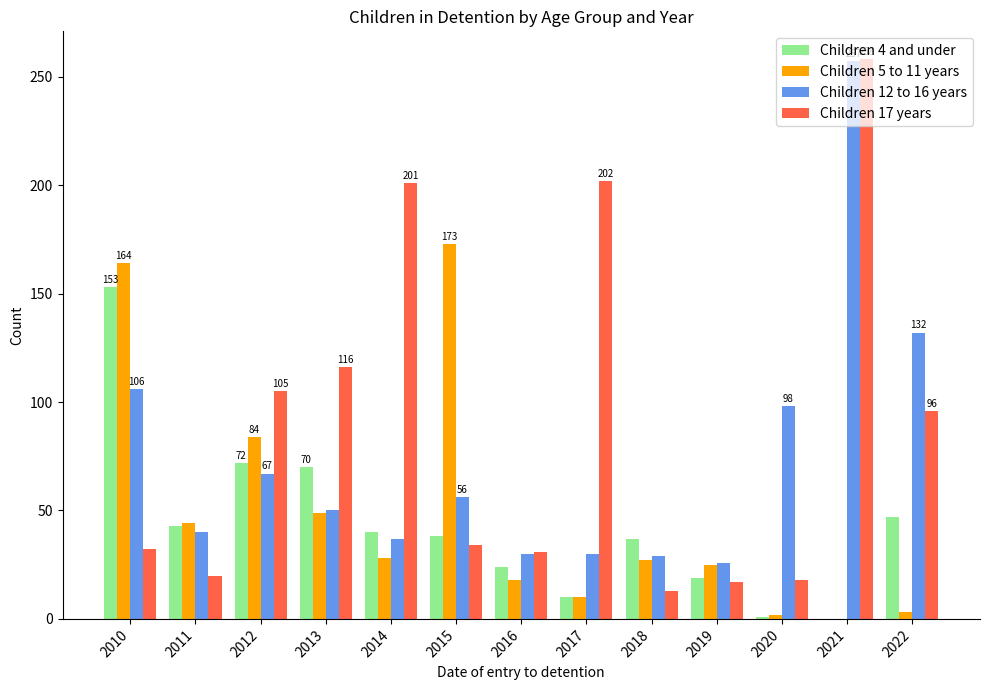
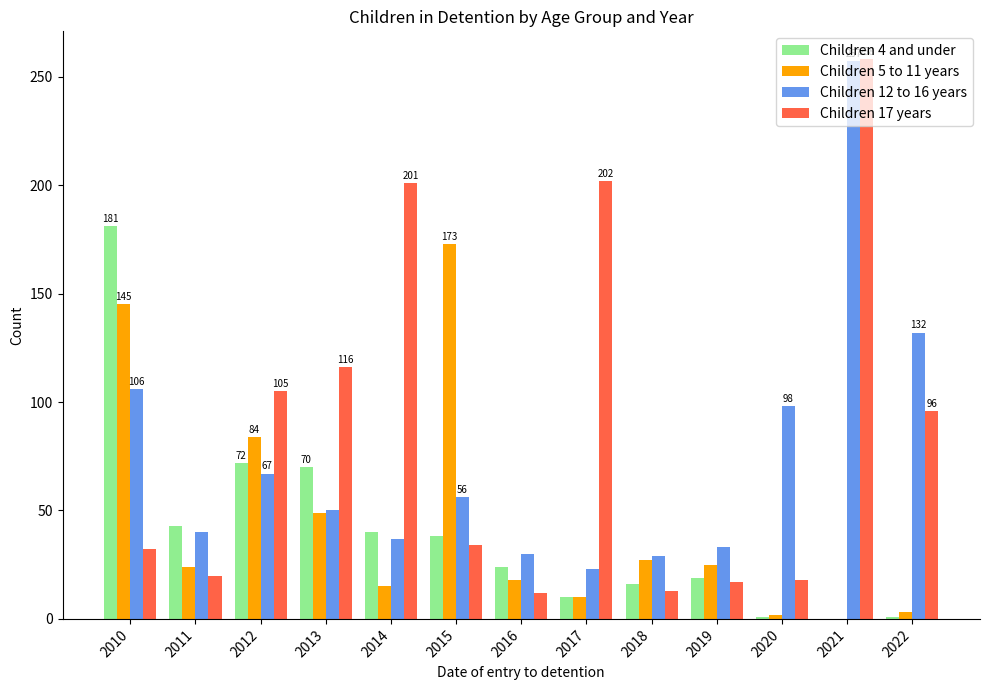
Children 4 and under, 2010: 153 -> 181
Children 5 to 11 years, 2010: 164 -> 145
Children 5 to 11 years, 2011: 44 -> 24
Children 5 to 11 years, 2014: 28 -> 15
Children 17 years, 2016: 31 -> 12
Children 12 to 16 years, 2017: 30 -> 23
Children 4 and under, 2018: 37 -> 16
Children 12 to 16 years, 2019: 26 -> 33
Children 4 and under, 2022: 47 -> 1
